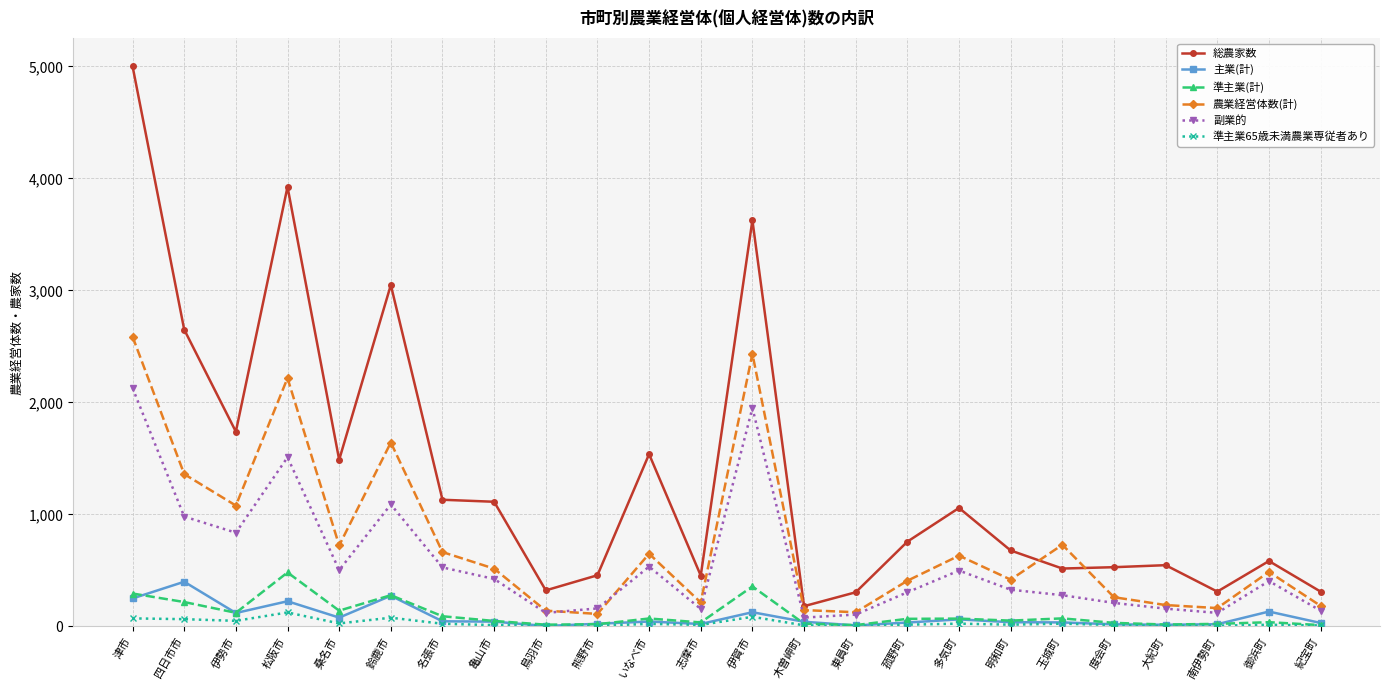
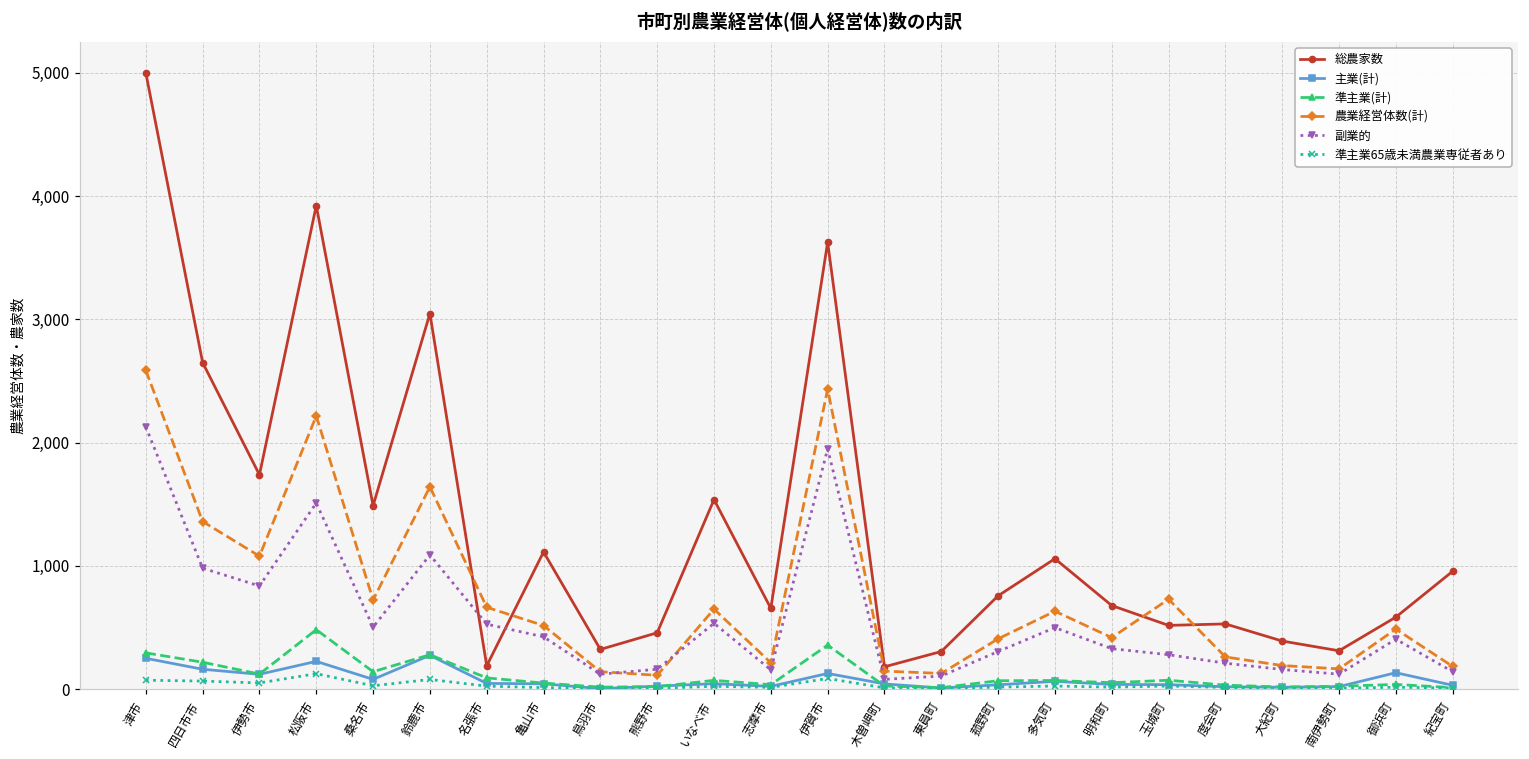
主業(計), 四日市市: 400 -> 160
総農家数, 名張市: 1,130 -> 190
総農家数, 志摩市: 450 -> 660
総農家数, 大紀町: 550 -> 390
総農家数, 紀宝町: 310 -> 960
